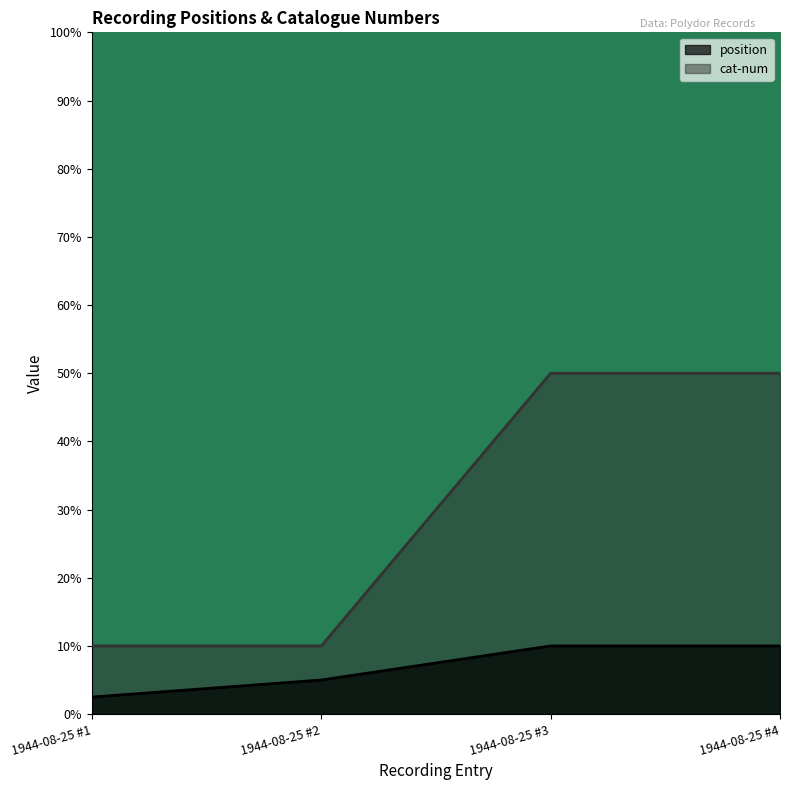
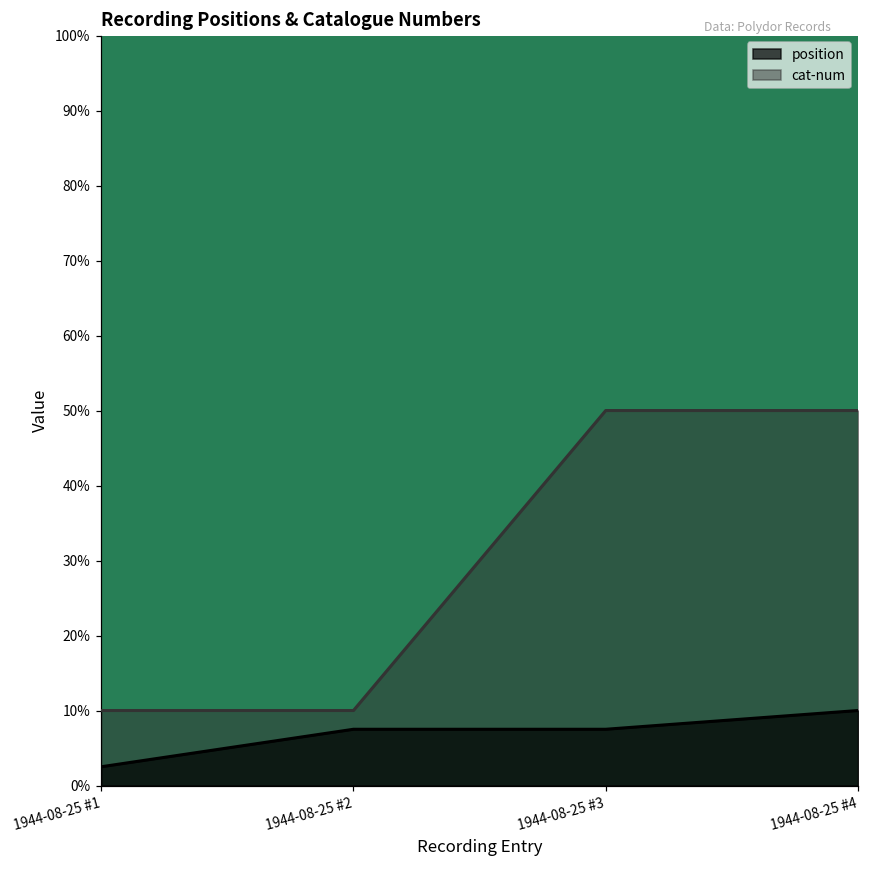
position, 1944-08-25 #2: 5% -> 8%
position, 1944-08-25 #3: 10% -> 8%
